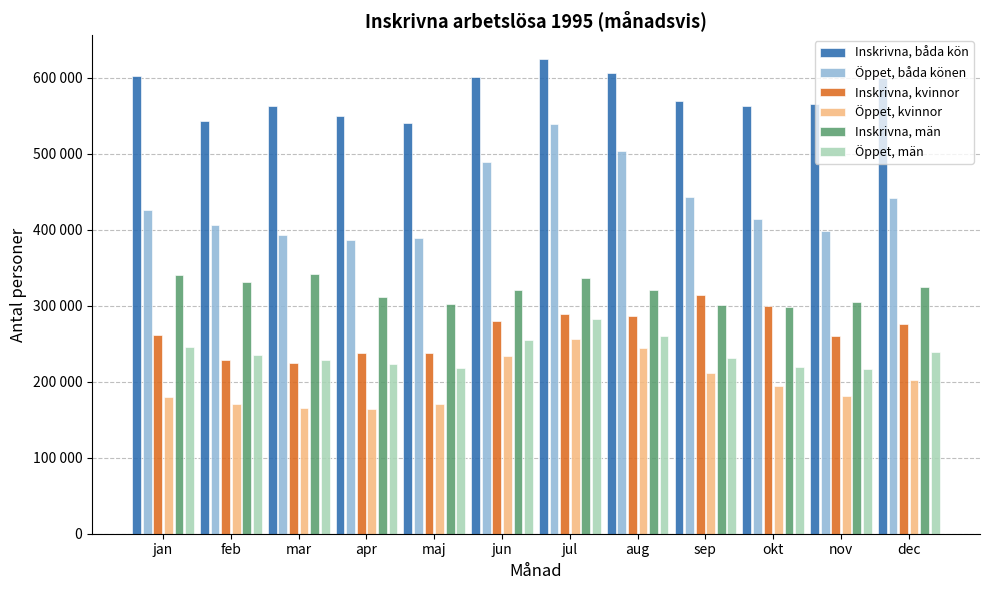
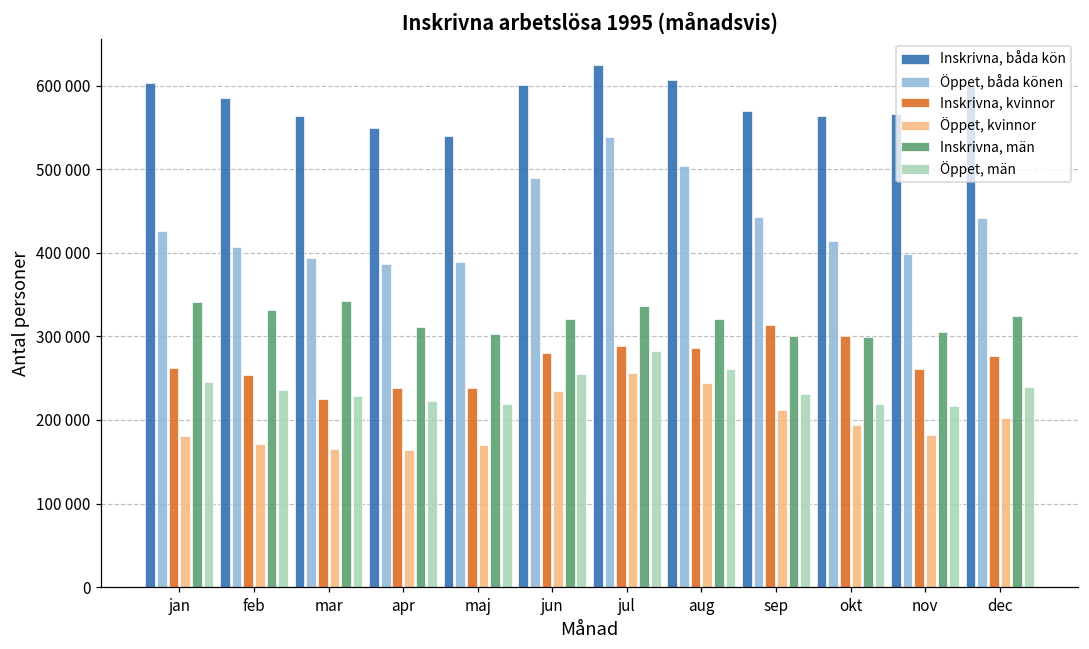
Inskrivna, båda kön, feb: 540000 -> 590000
Inskrivna, kvinnor, feb: 230000 -> 250000
